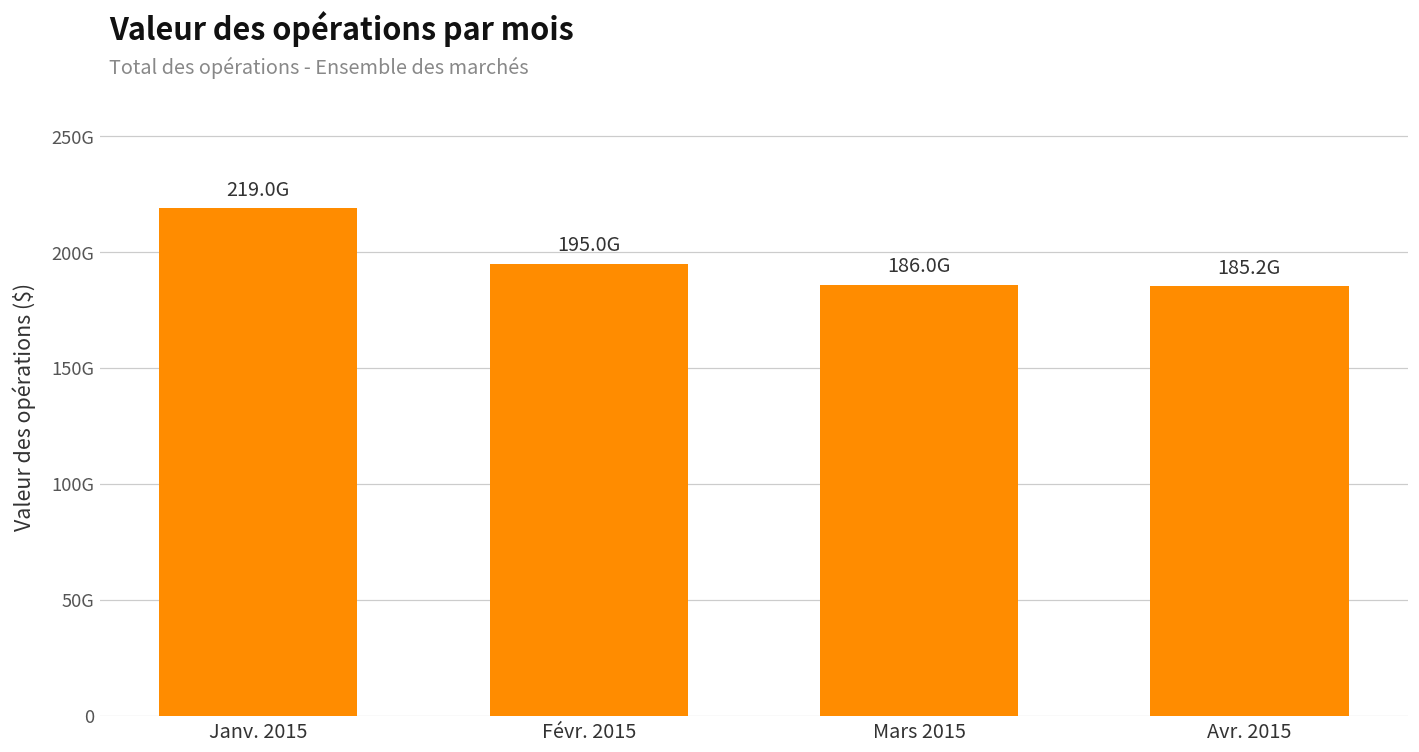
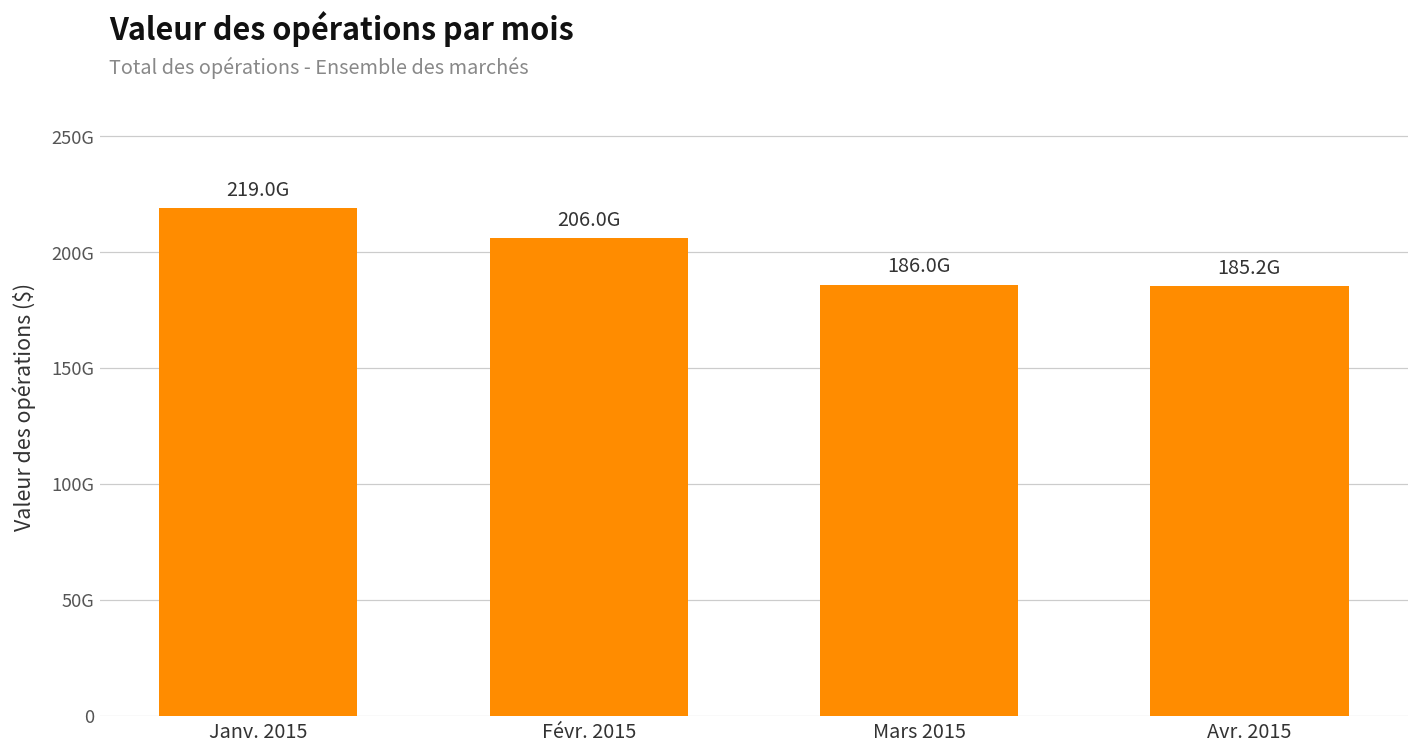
Févr. 2015: 195.0G -> 206.0G
